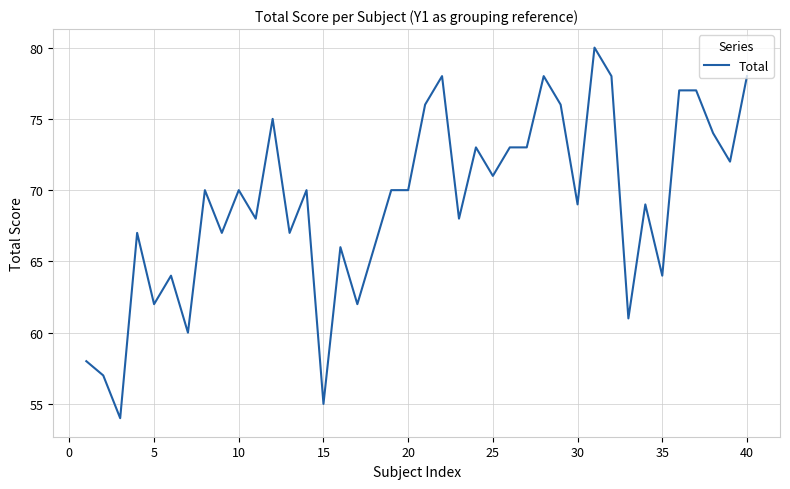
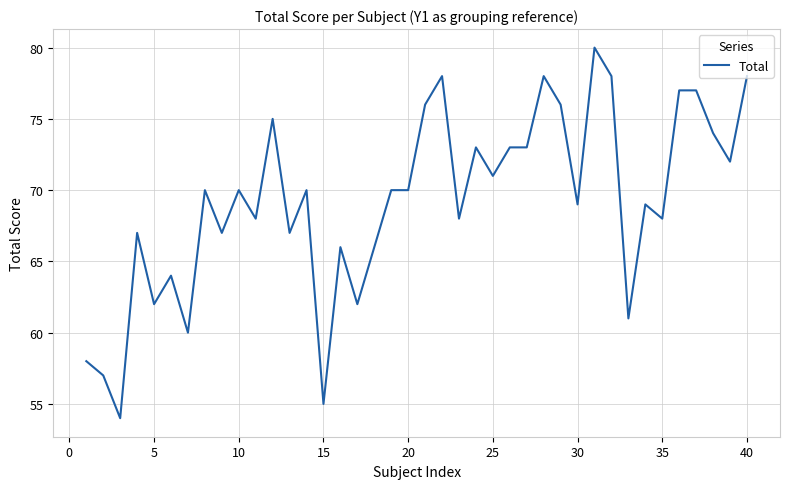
35: 64 -> 68
